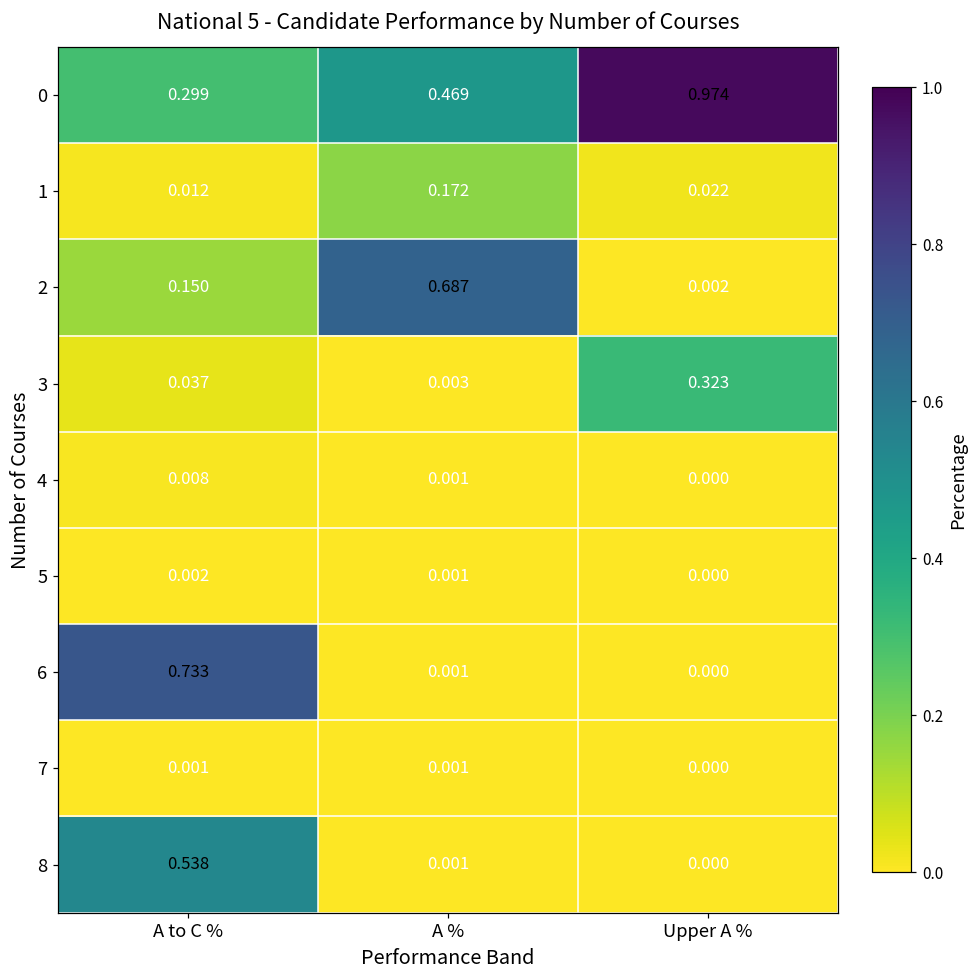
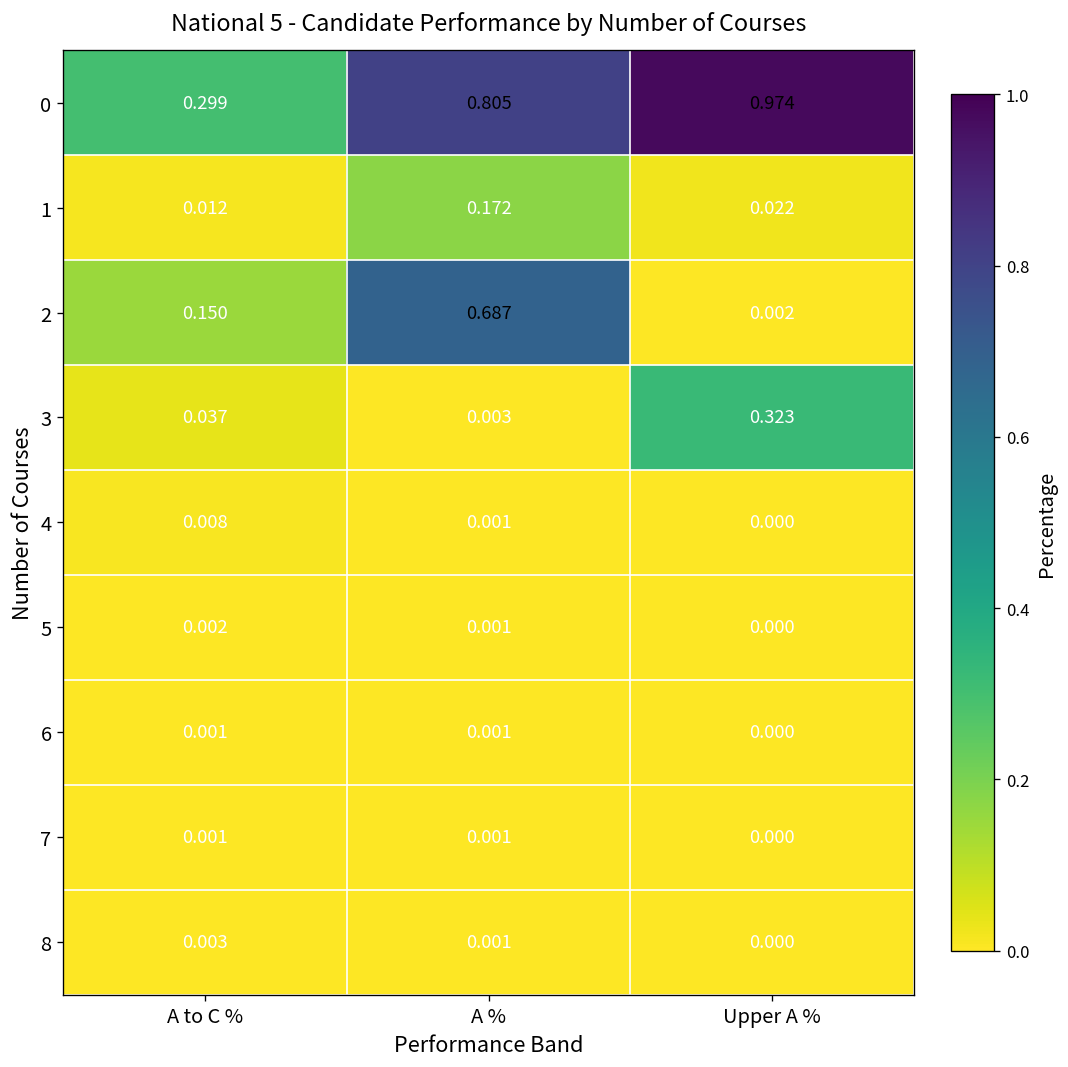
0, A %: 0.469 -> 0.805
6, A to C %: 0.733 -> 0.001
8, A to C %: 0.538 -> 0.003
